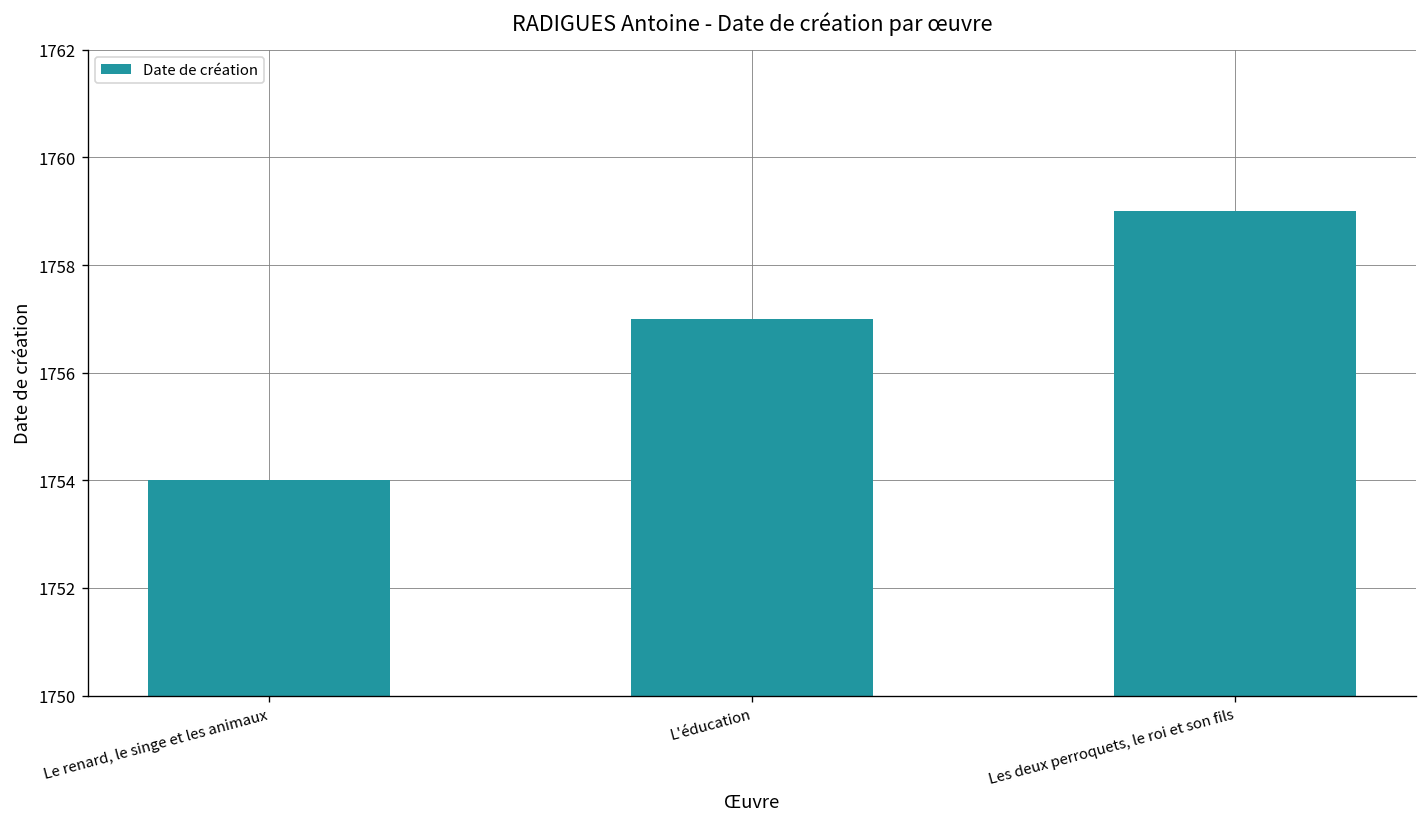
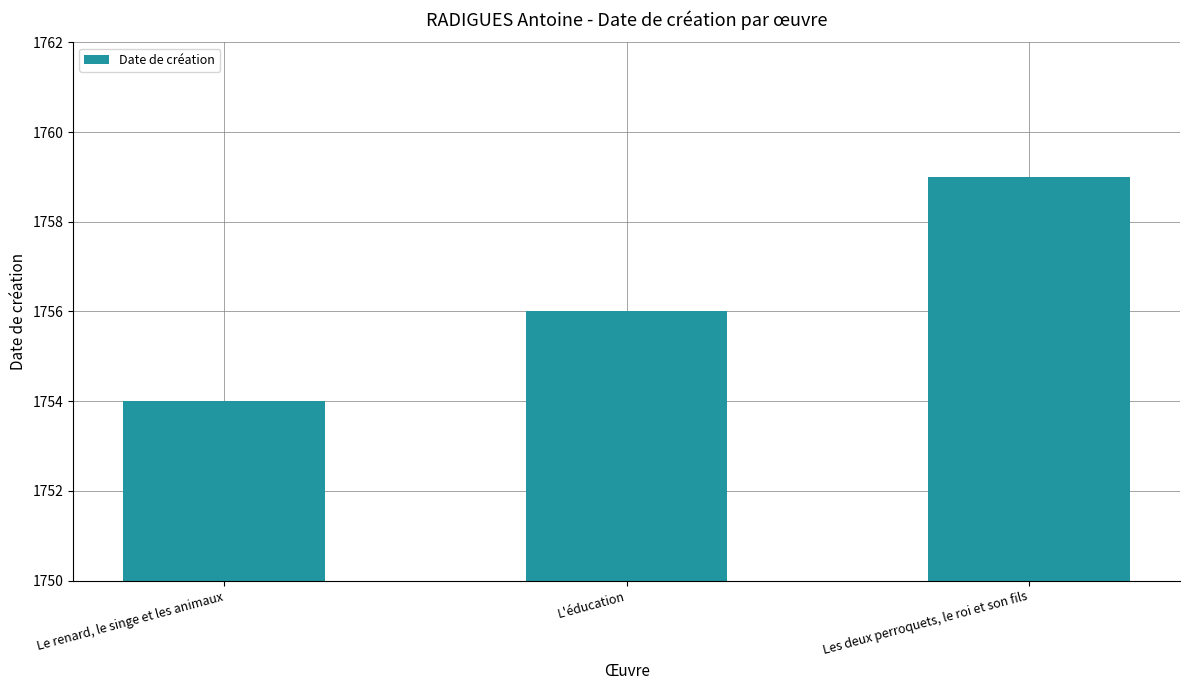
L'éducation: 1757 -> 1756
